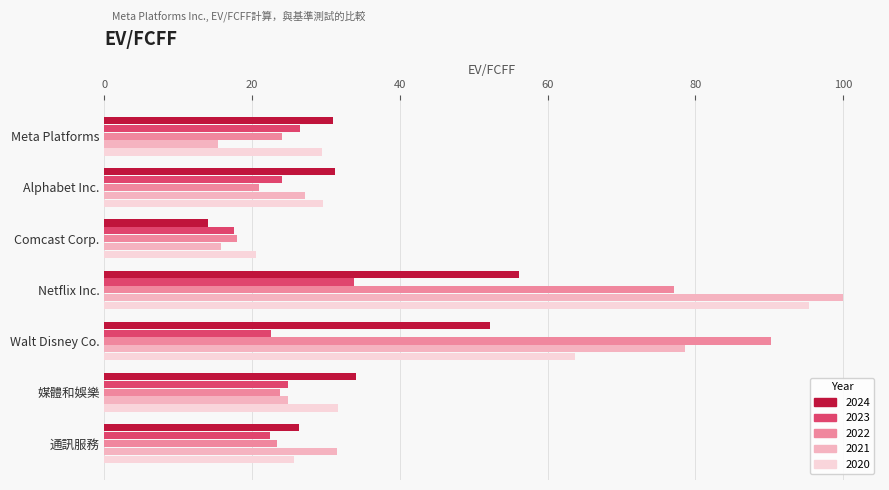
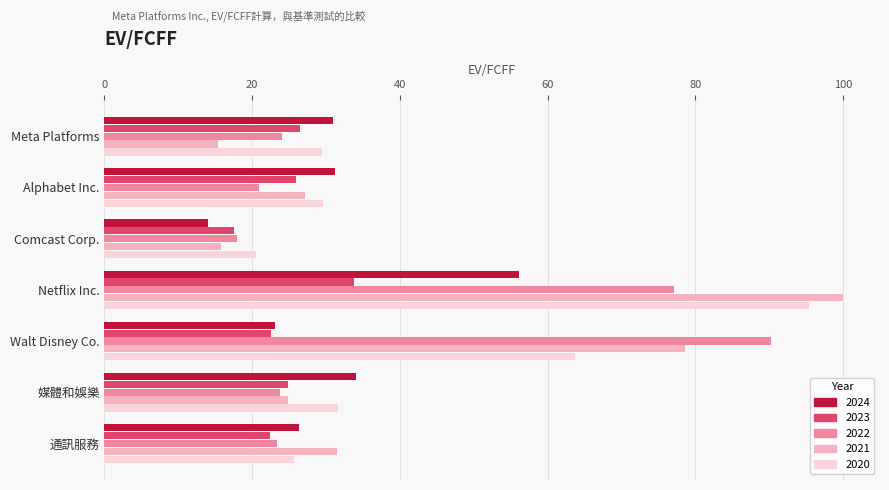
2023, Alphabet Inc.: 24 -> 26
2024, Walt Disney Co.: 52 -> 23
